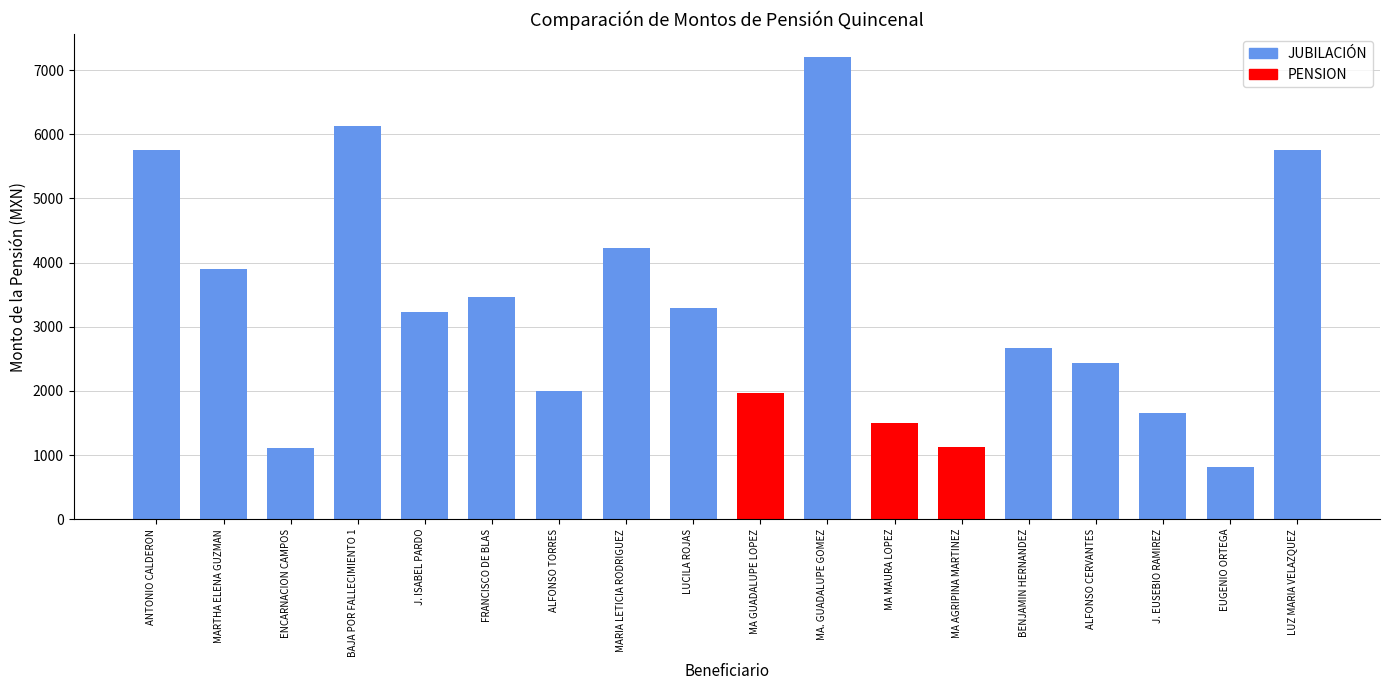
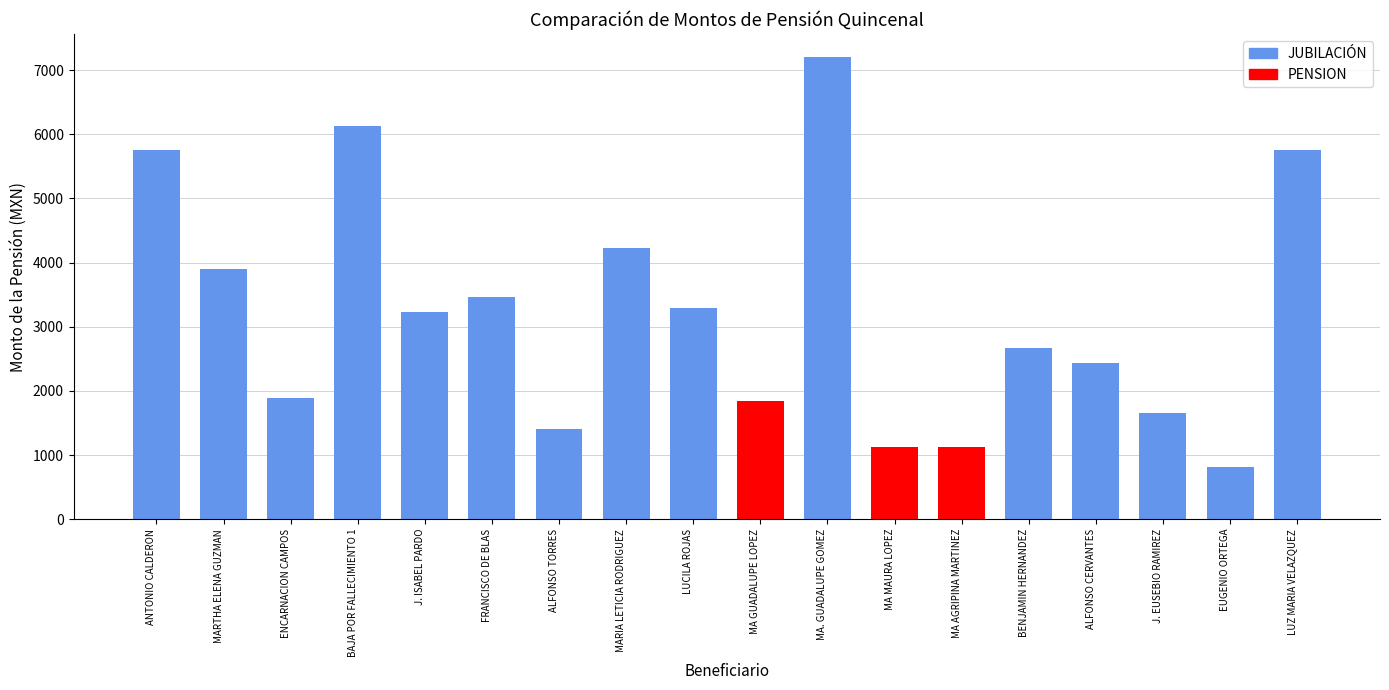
ENCARNACION CAMPOS: 1100 -> 1900
ALFONSO TORRES: 2000 -> 1400
MA GUADALUPE LOPEZ: 2000 -> 1800
MA MAURA LOPEZ: 1500 -> 1100
